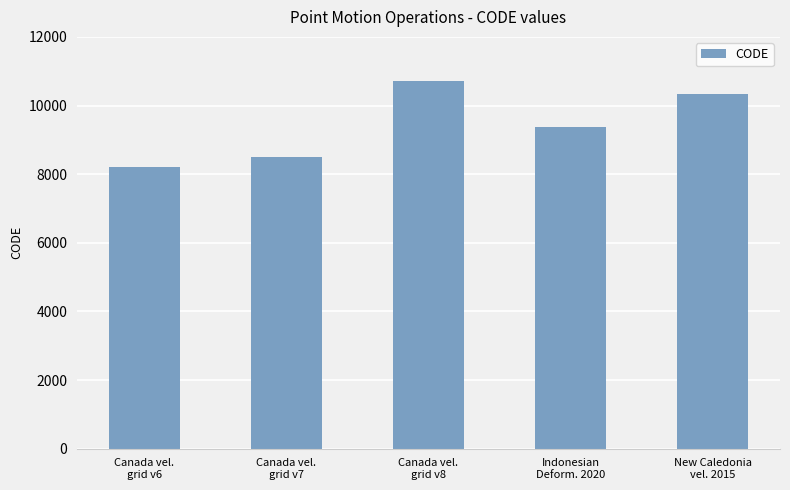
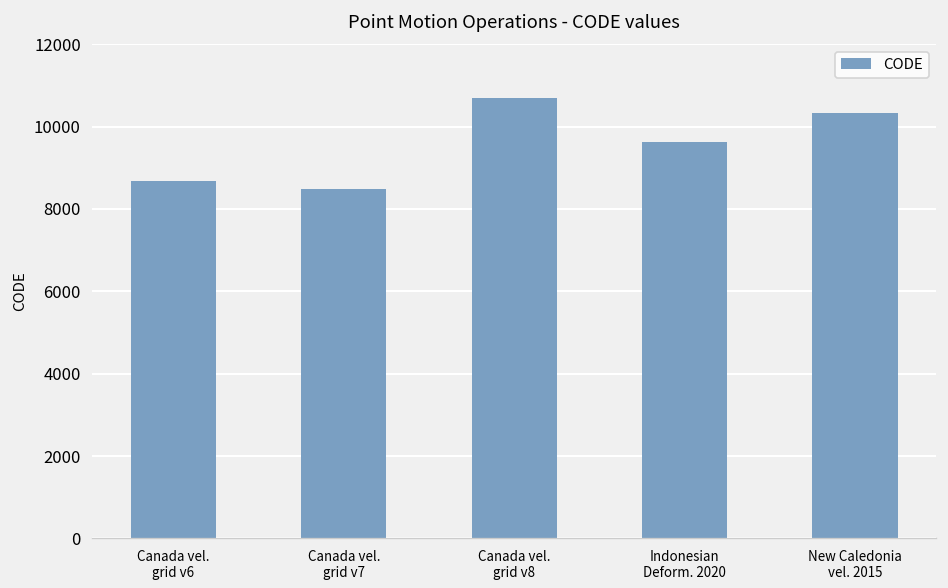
Canada vel. grid v6: 8200 -> 8700
Indonesian Deform. 2020: 9400 -> 9600
